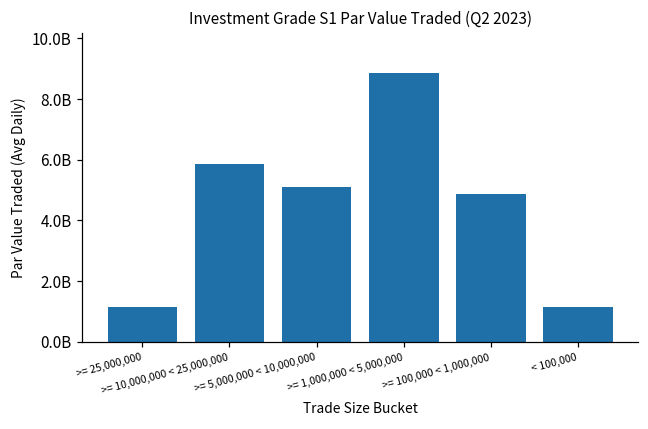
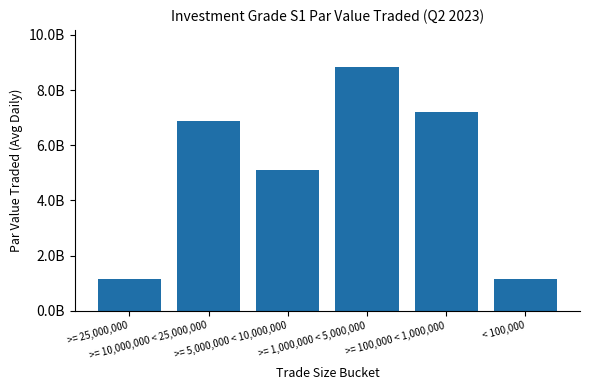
>= 10,000,000 < 25,000,000: 5900000000 -> 6900000000
>= 100,000 < 1,000,000: 4900000000 -> 7200000000
